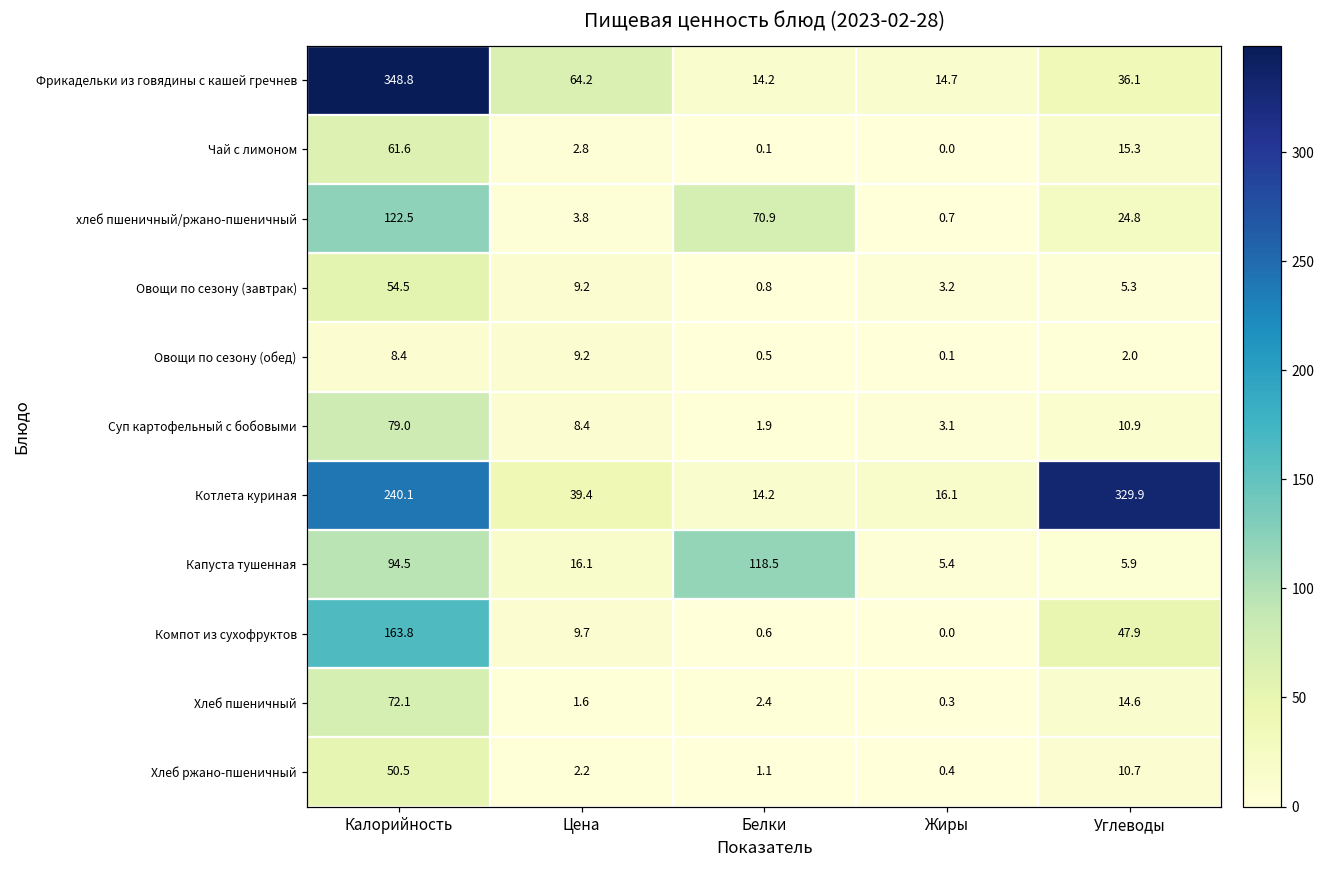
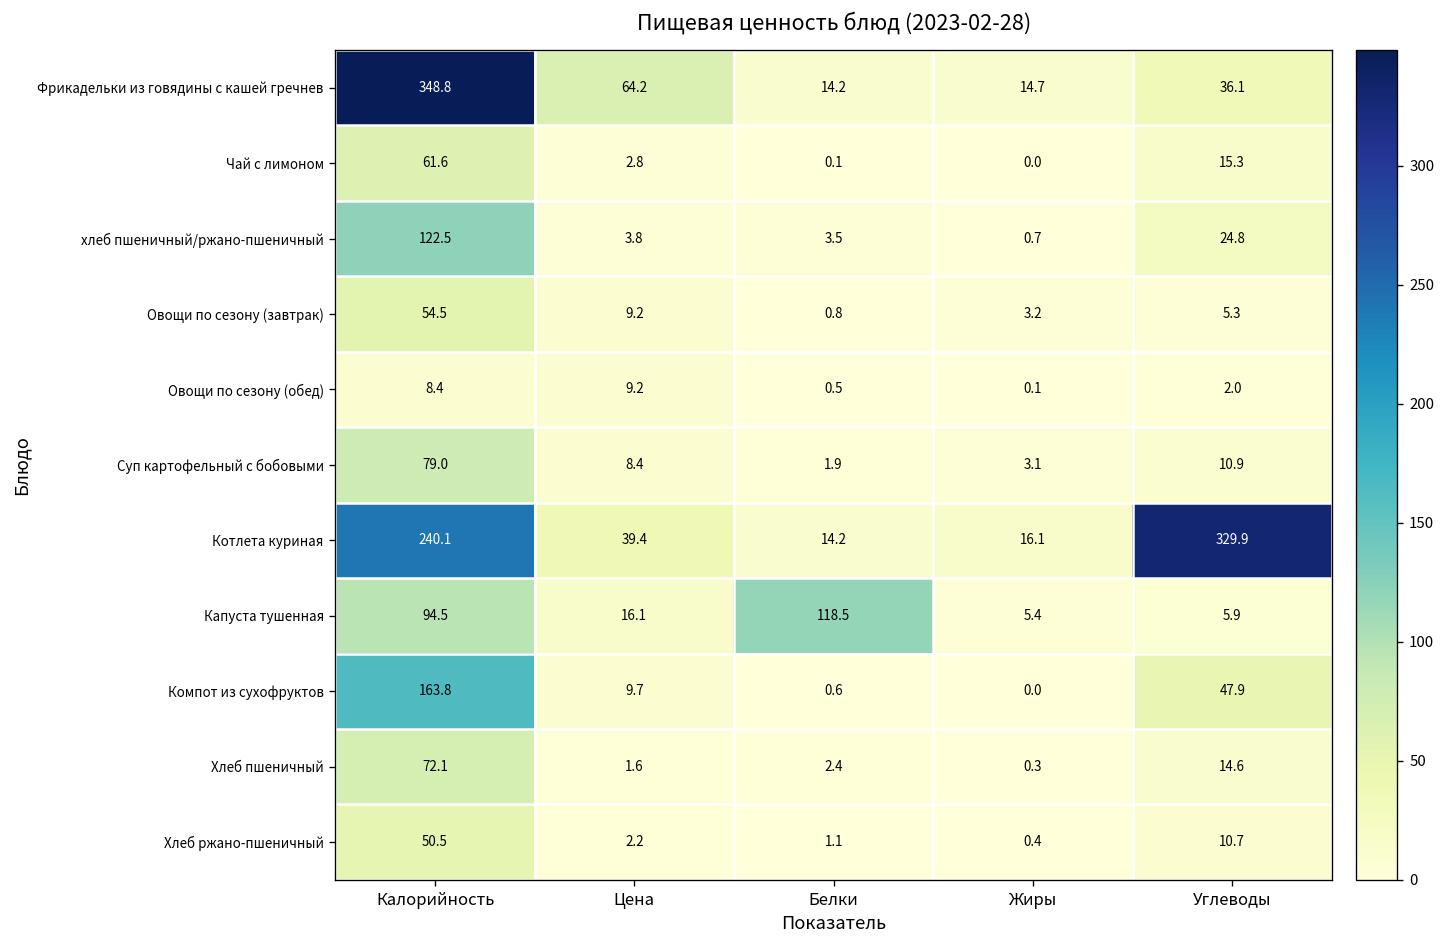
хлеб пшеничный/ржано-пшеничный, Белки: 70.9 -> 3.5
